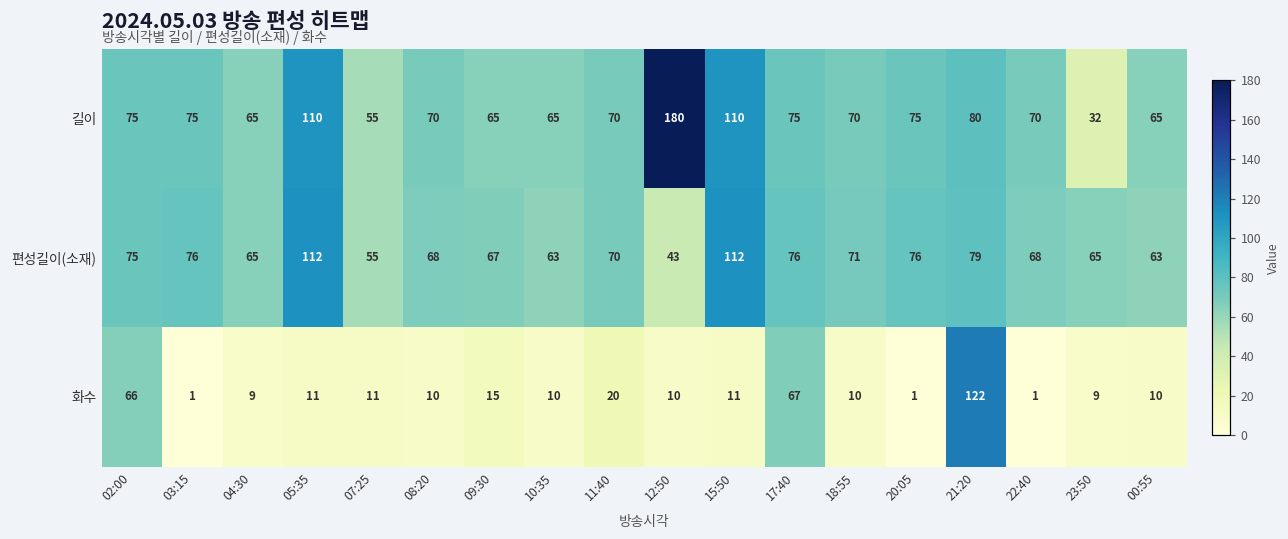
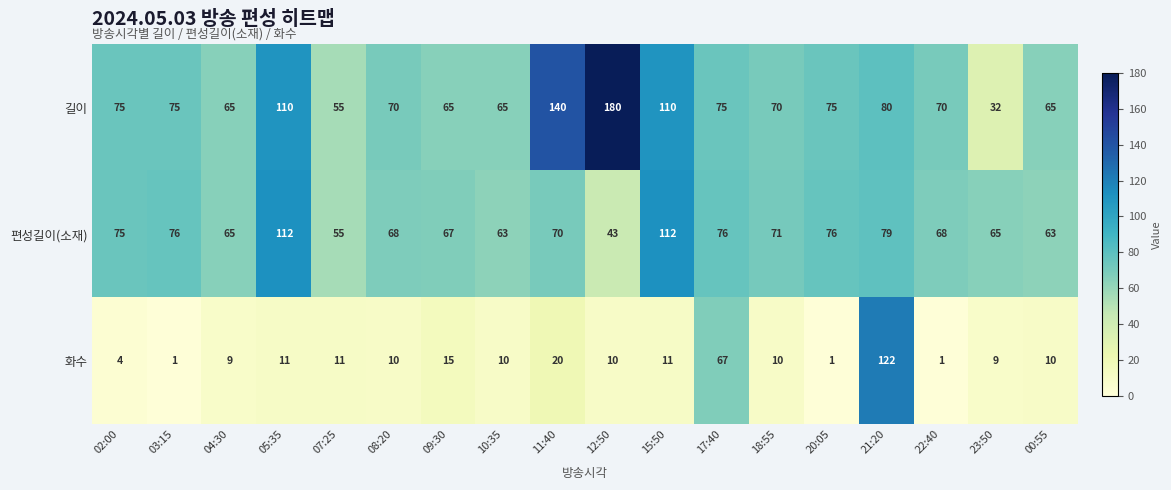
길이, 11:40: 70 -> 140
화수, 02:00: 66 -> 4
